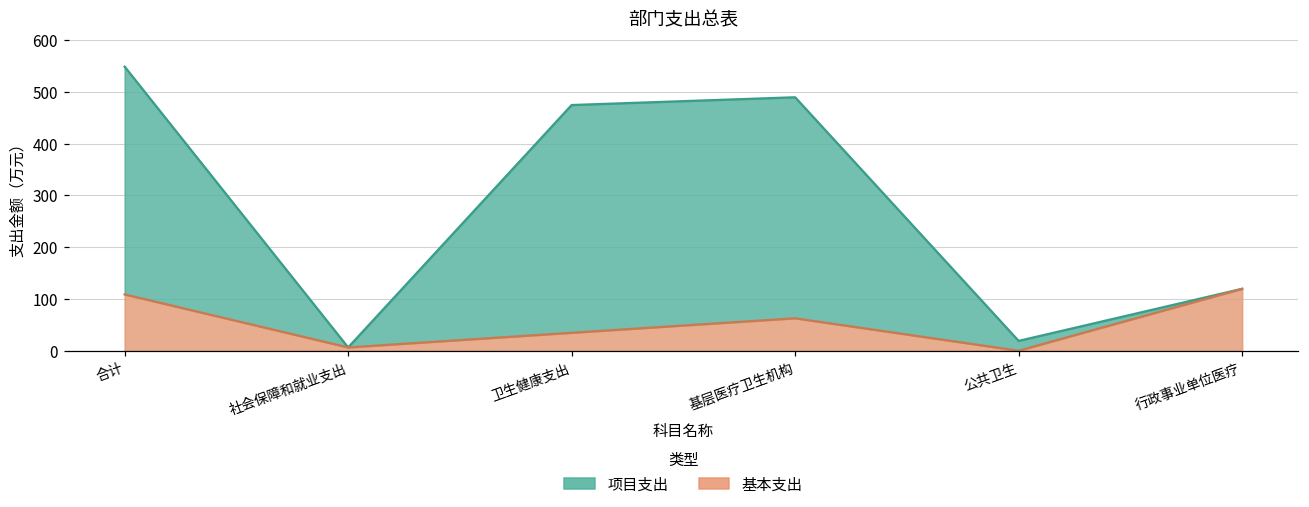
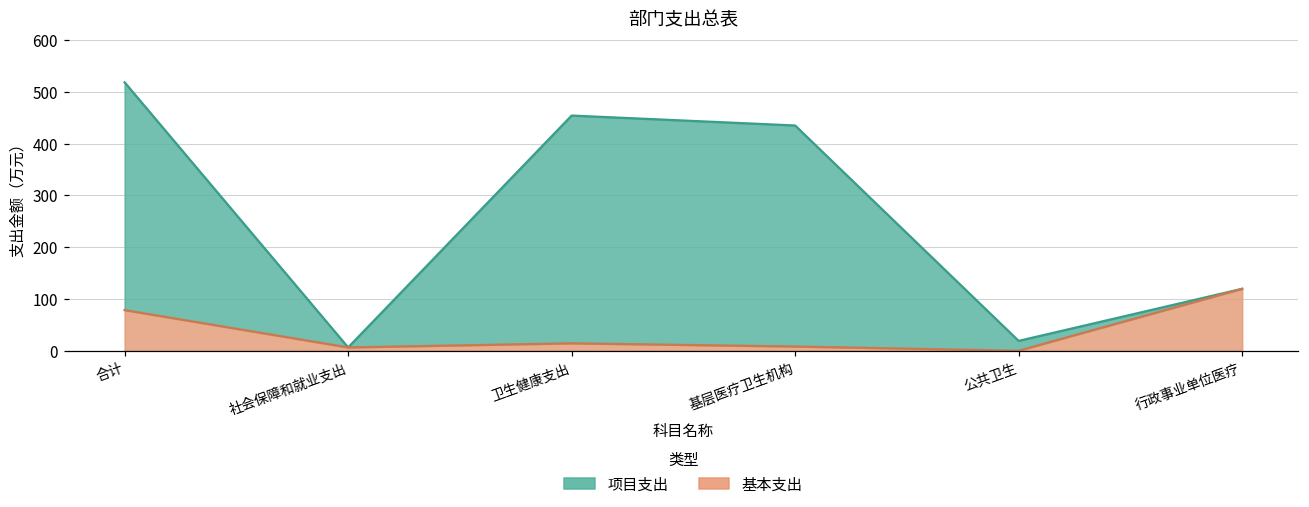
基本支出, 合计: 110 -> 80
基本支出, 卫生健康支出: 30 -> 10
基本支出, 基层医疗卫生机构: 60 -> 10
